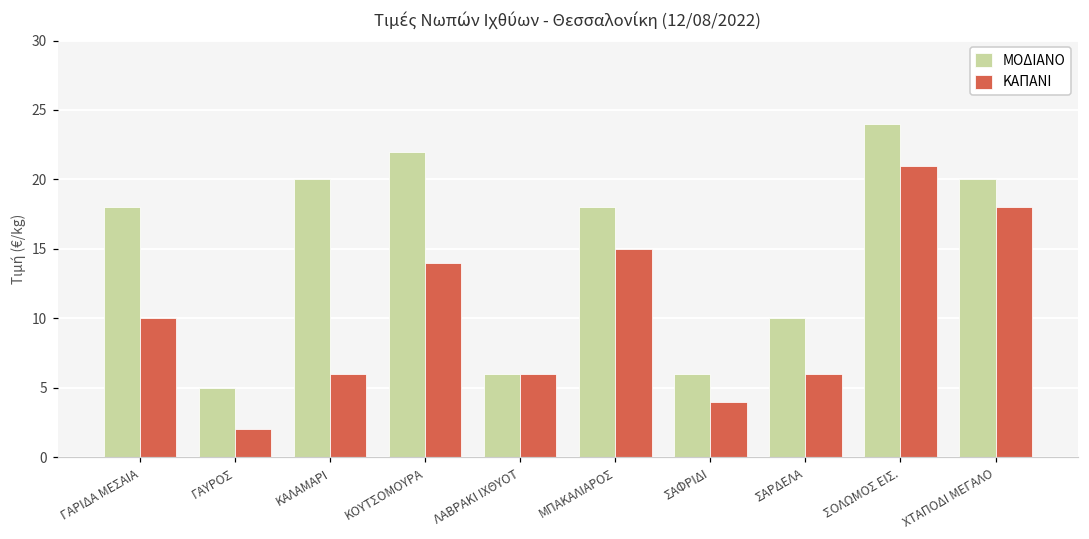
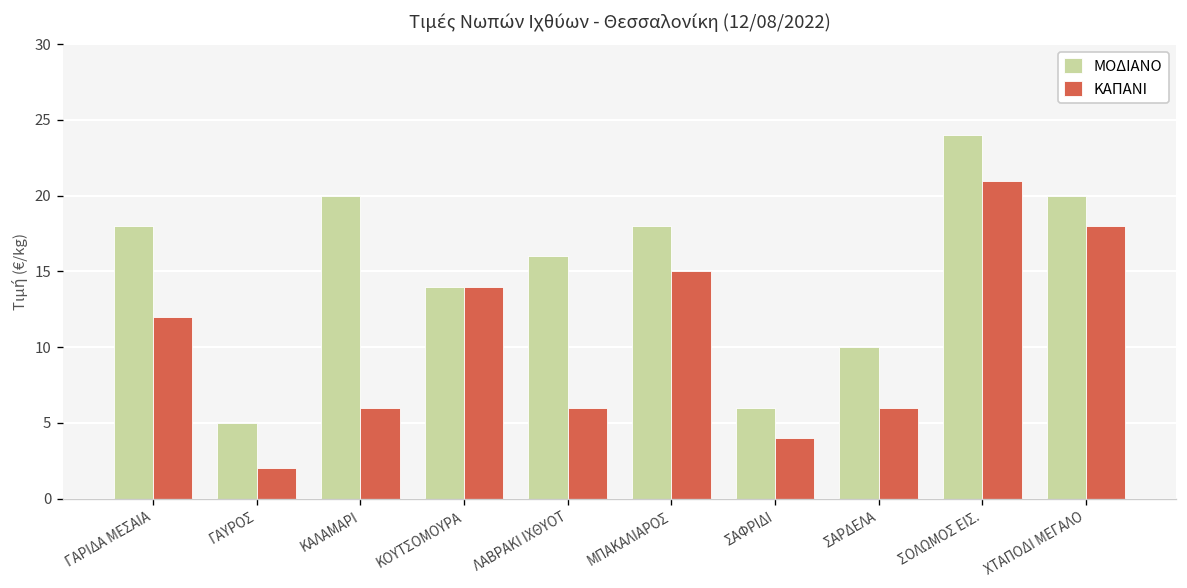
ΚΑΠΑΝΙ, ΓΑΡΙΔΑ ΜΕΣΑΙΑ: 10 -> 12
ΜΟΔΙΑΝΟ, ΚΟΥΤΣΟΜΟΥΡΑ: 22 -> 14
ΜΟΔΙΑΝΟ, ΛΑΒΡΑΚΙ ΙΧΘΥΟΤ: 6 -> 16
